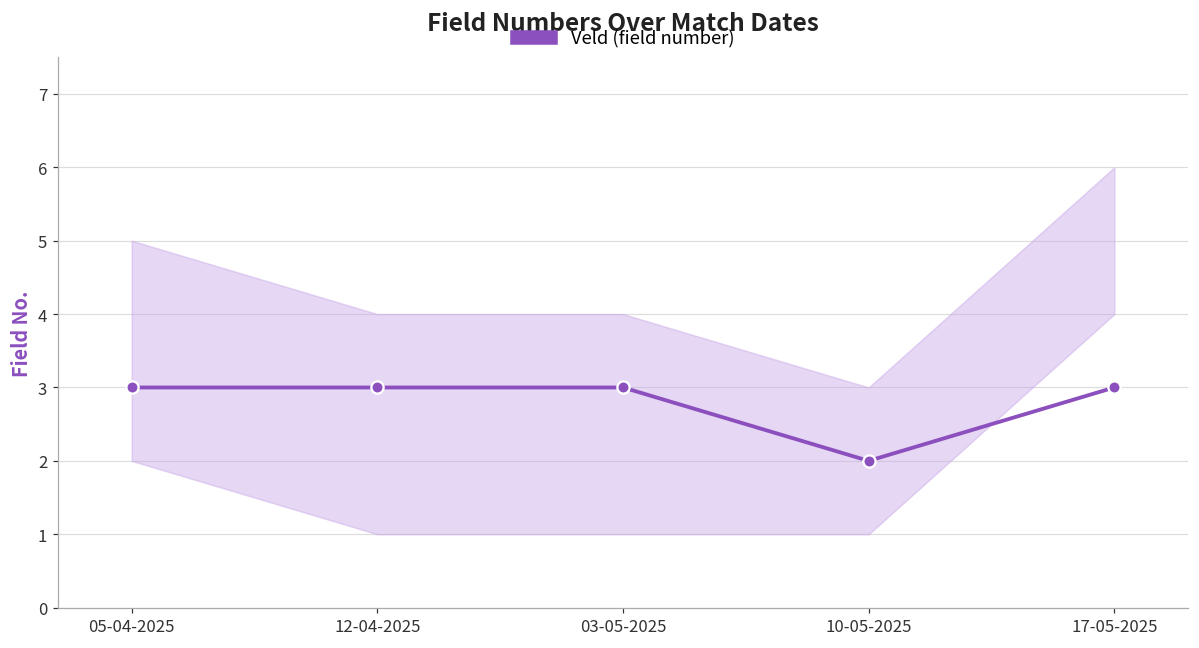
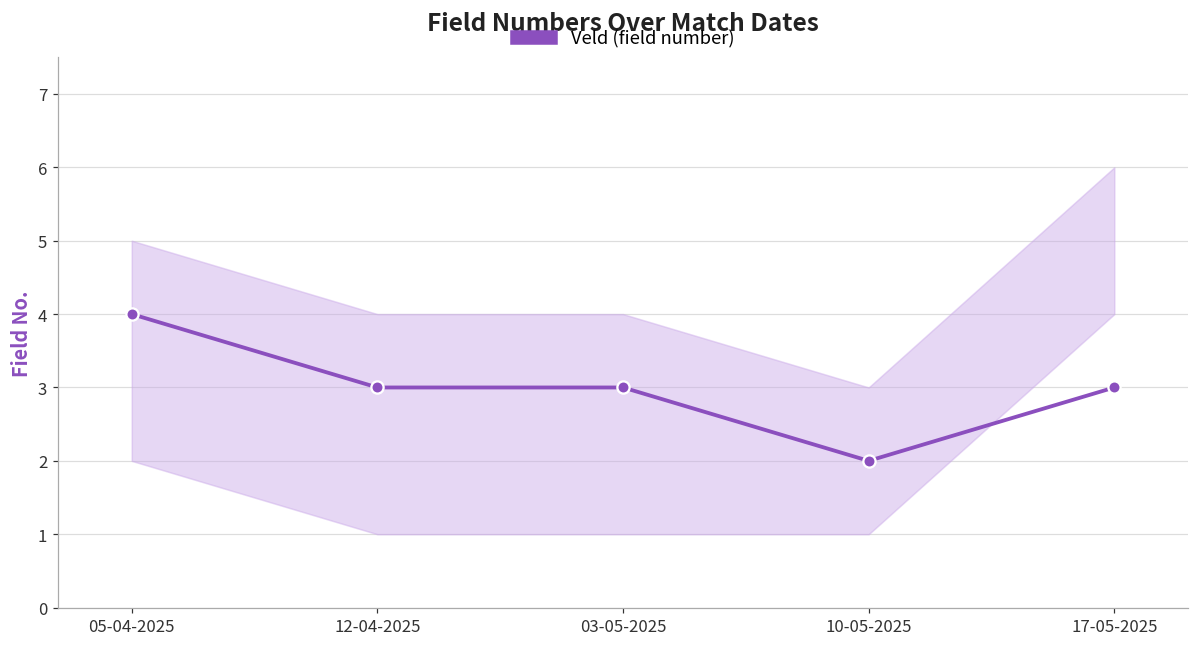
Veld (field number), 05-04-2025: 3 -> 4
